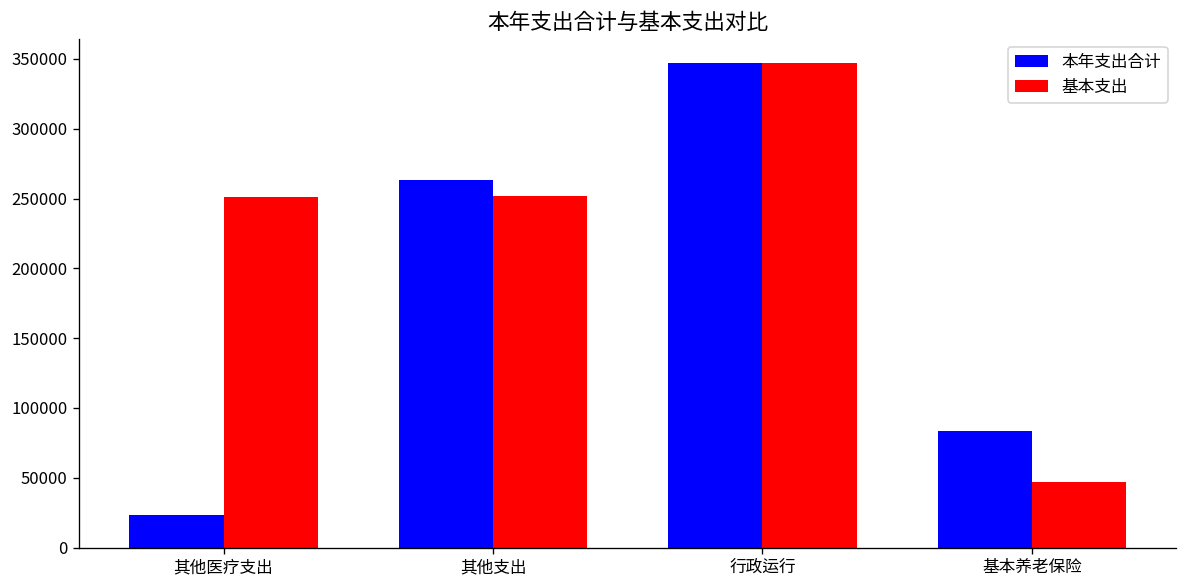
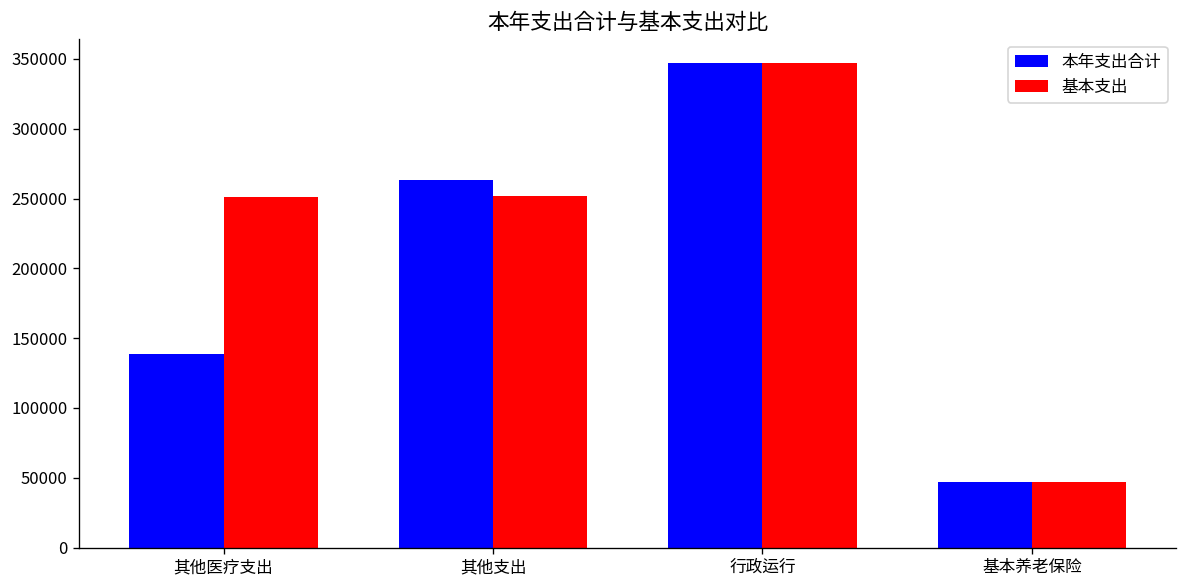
本年支出合计, 其他医疗支出: 23000 -> 138000
本年支出合计, 基本养老保险: 83000 -> 47000
